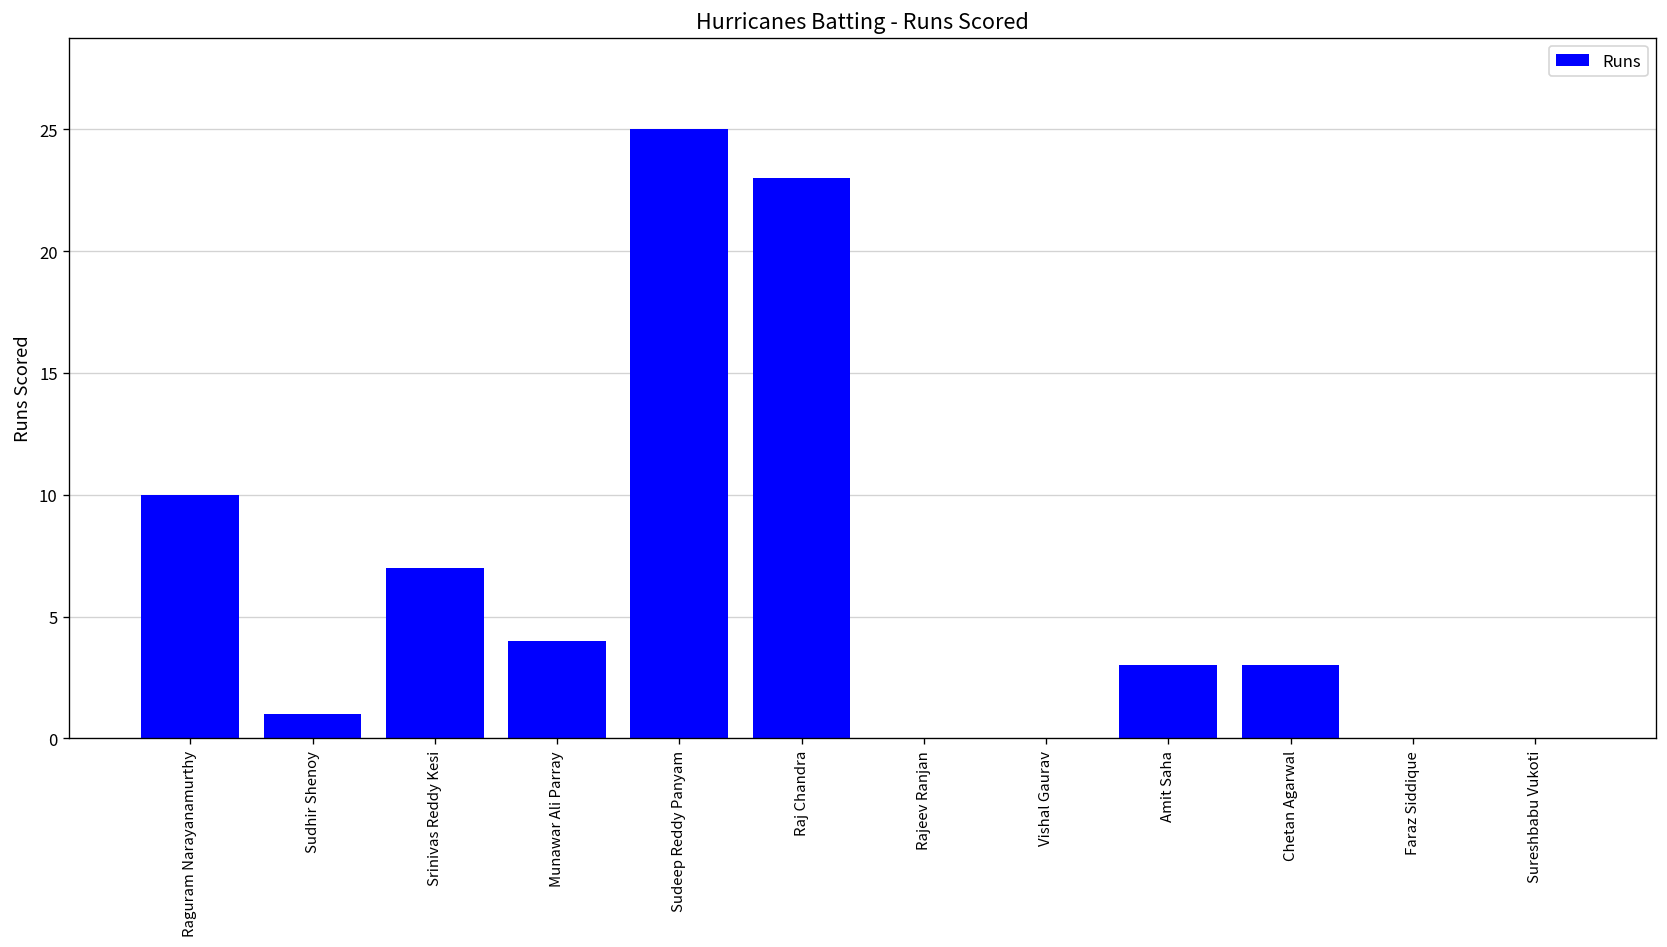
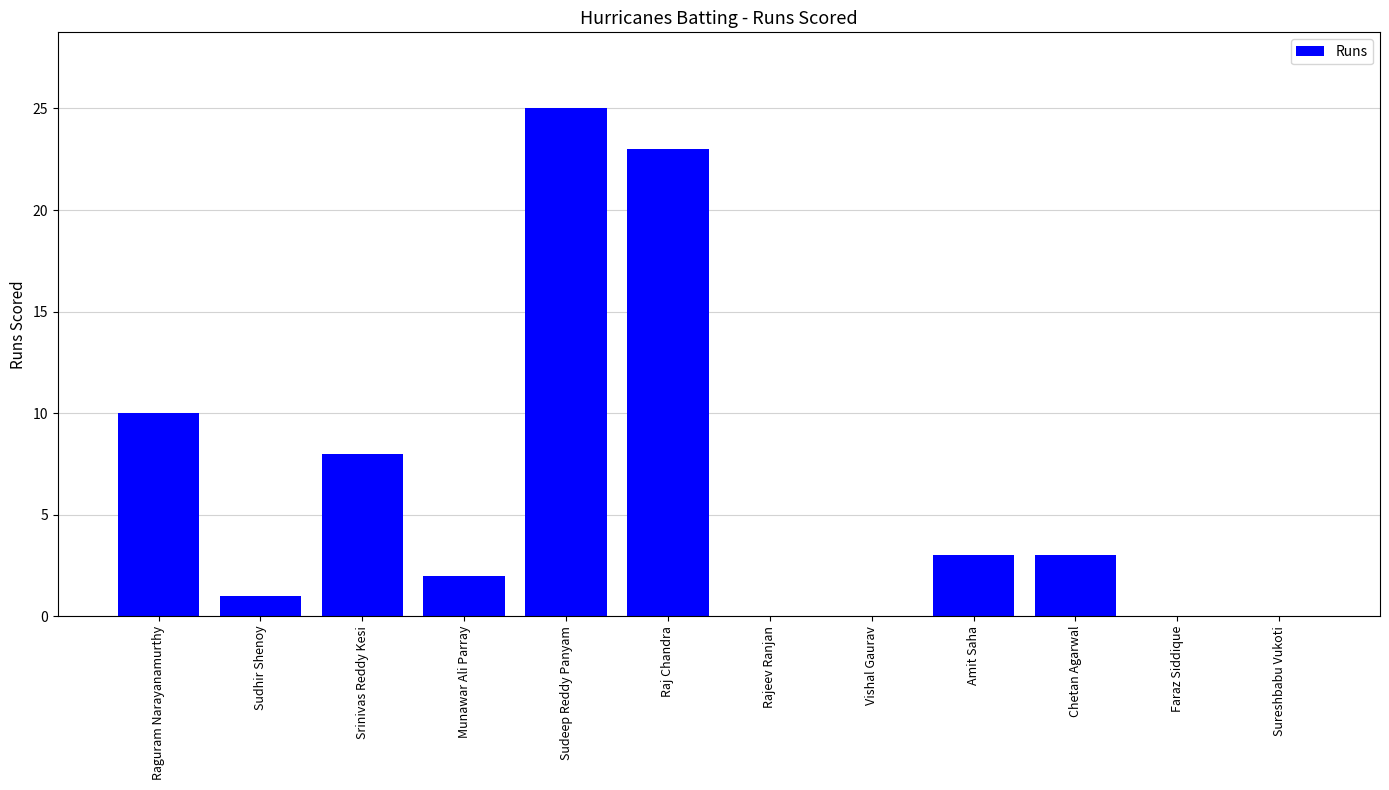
Srinivas Reddy Kesi: 7 -> 8
Munawar Ali Parray: 4 -> 2
